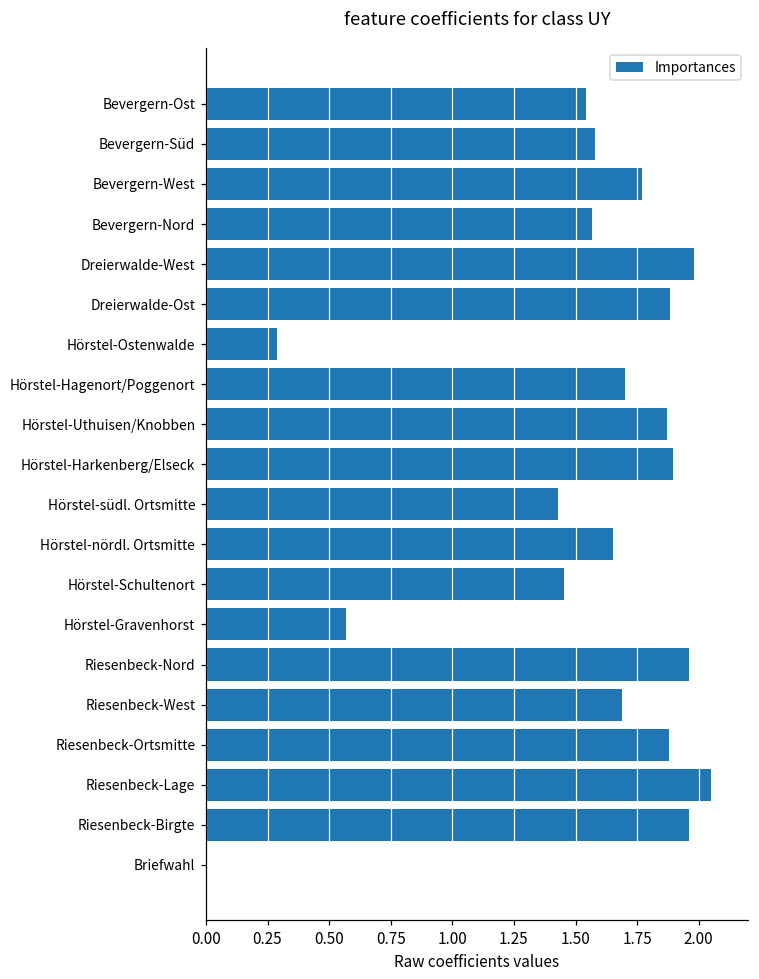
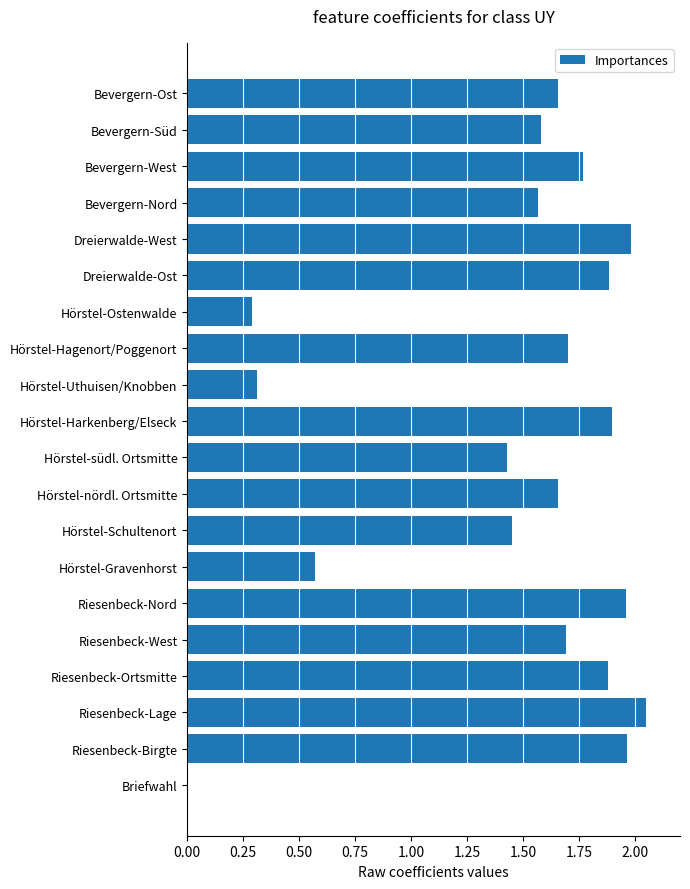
Bevergern-Ost: 1.54 -> 1.65
Hörstel-Uthuisen/Knobben: 1.87 -> 0.31
